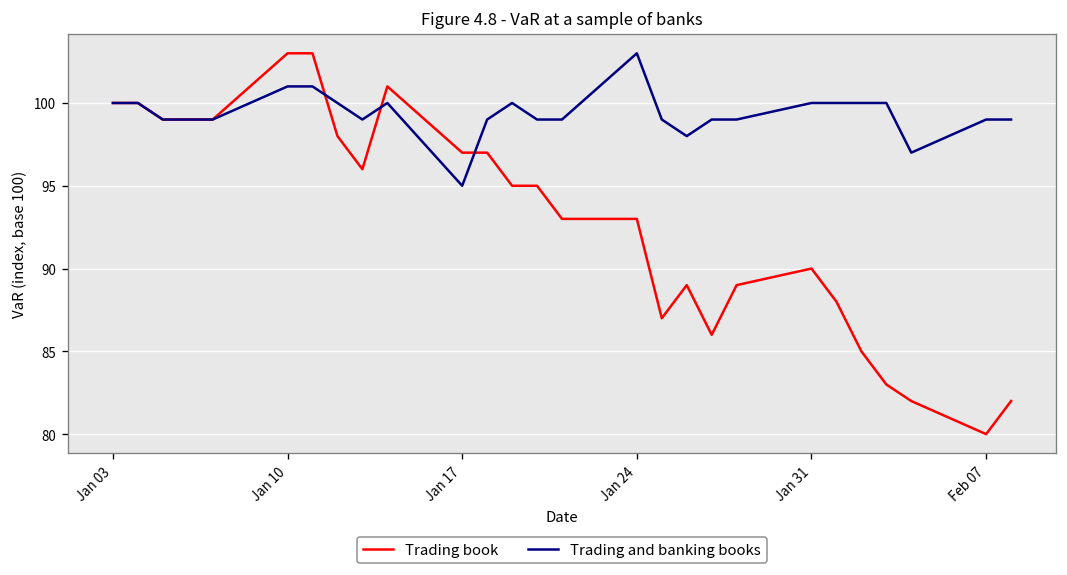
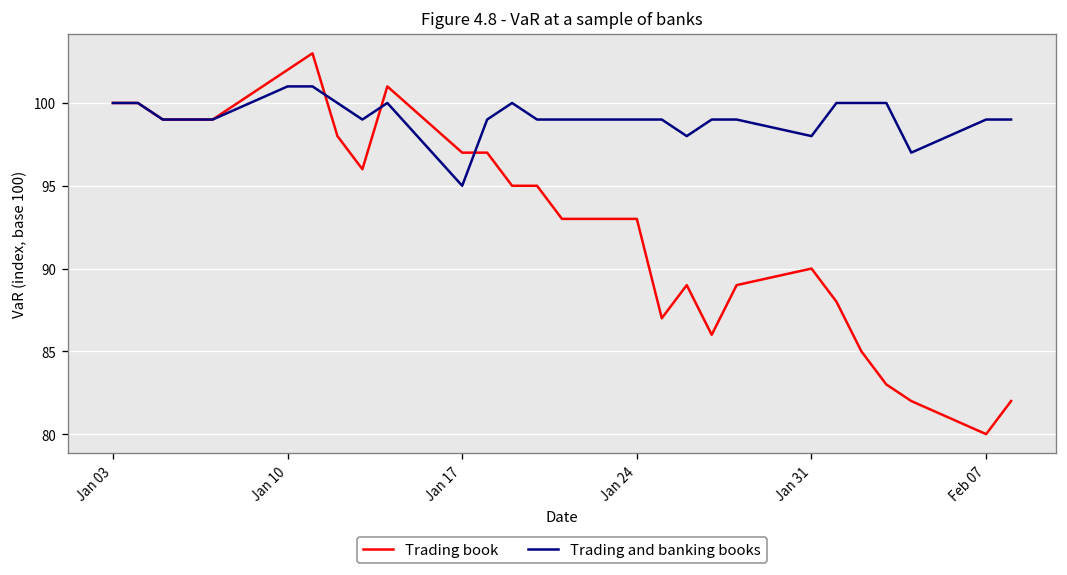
Trading book, Jan 10: 103 -> 102
Trading and banking books, Jan 24: 103 -> 99
Trading and banking books, Jan 31: 100 -> 98
